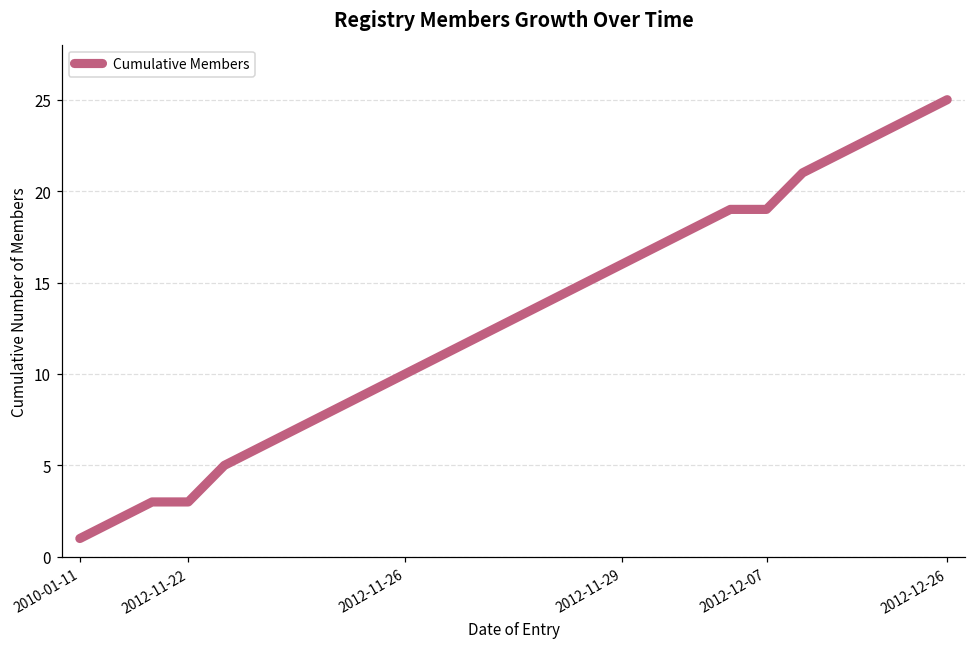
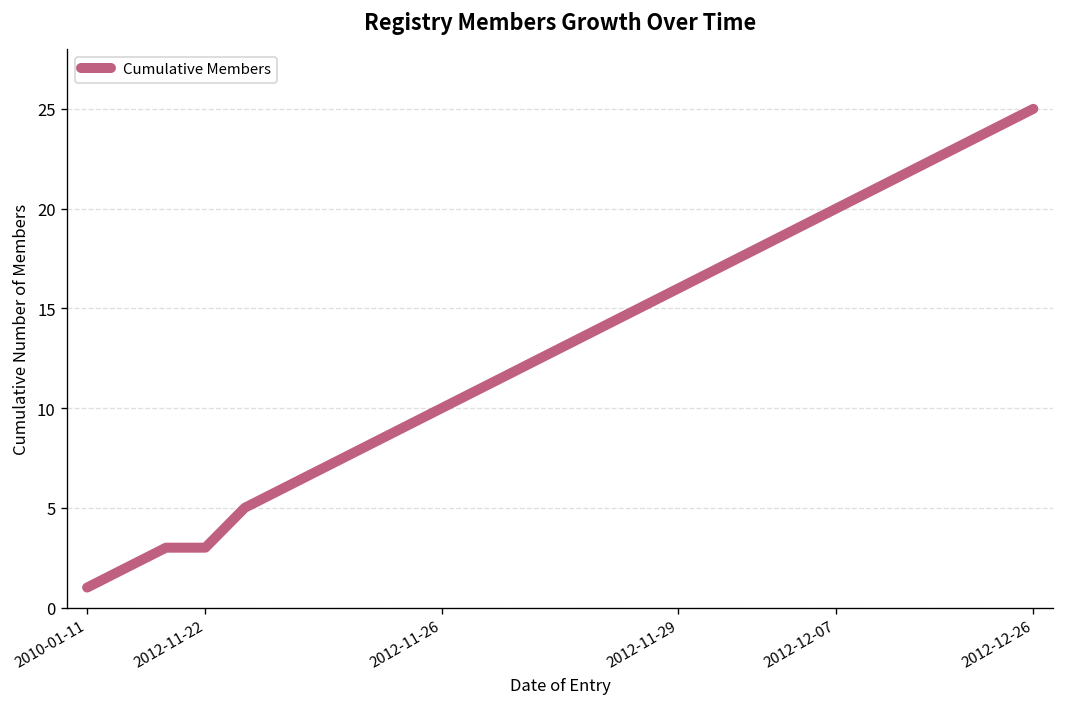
2012-12-07: 19 -> 20
